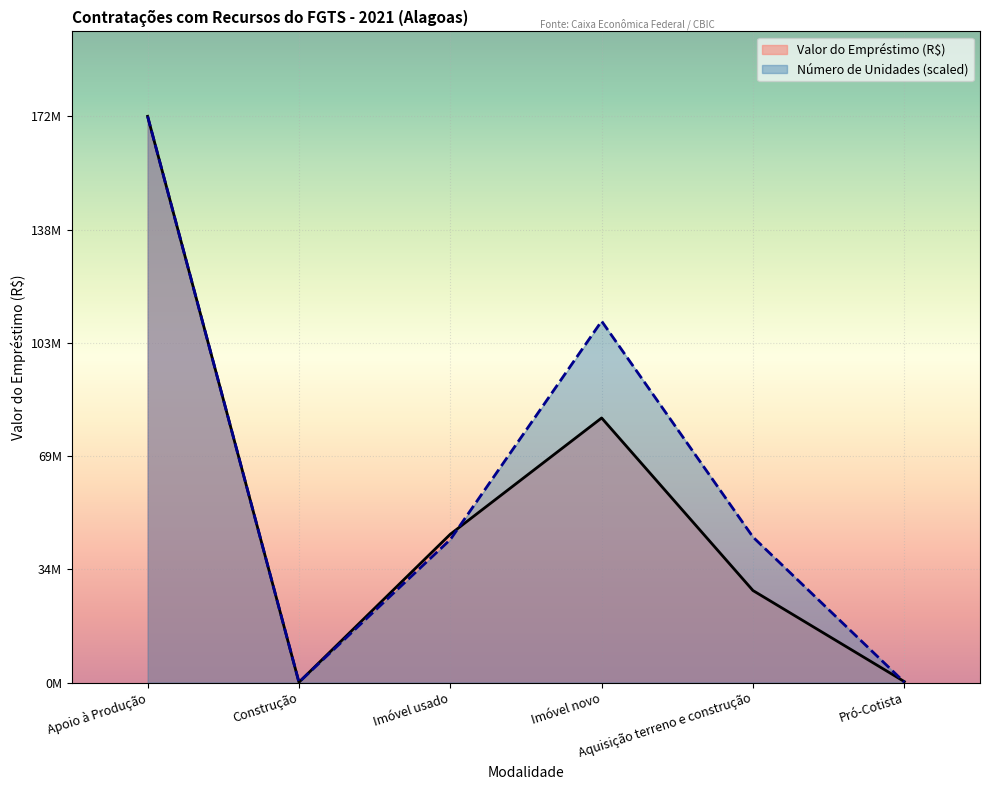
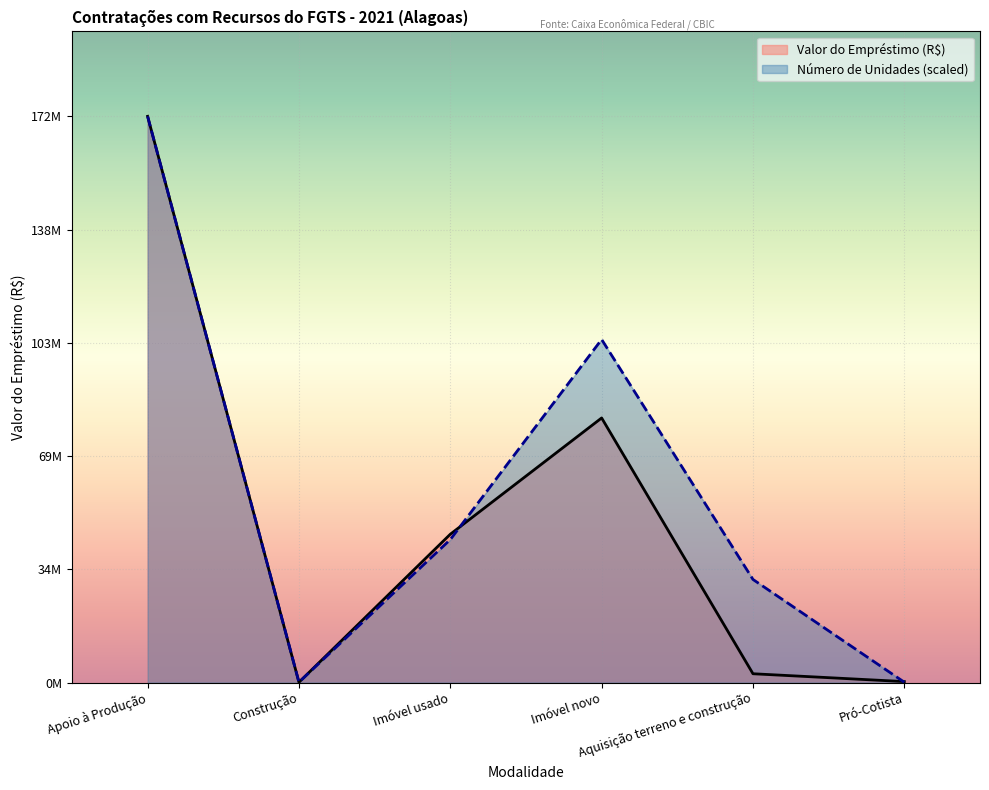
Número de Unidades (scaled), Imóvel novo: 110000000 -> 104000000
Valor do Empréstimo (R$), Aquisição terreno e construção: 28000000 -> 3000000
Número de Unidades (scaled), Aquisição terreno e construção: 44000000 -> 31000000
